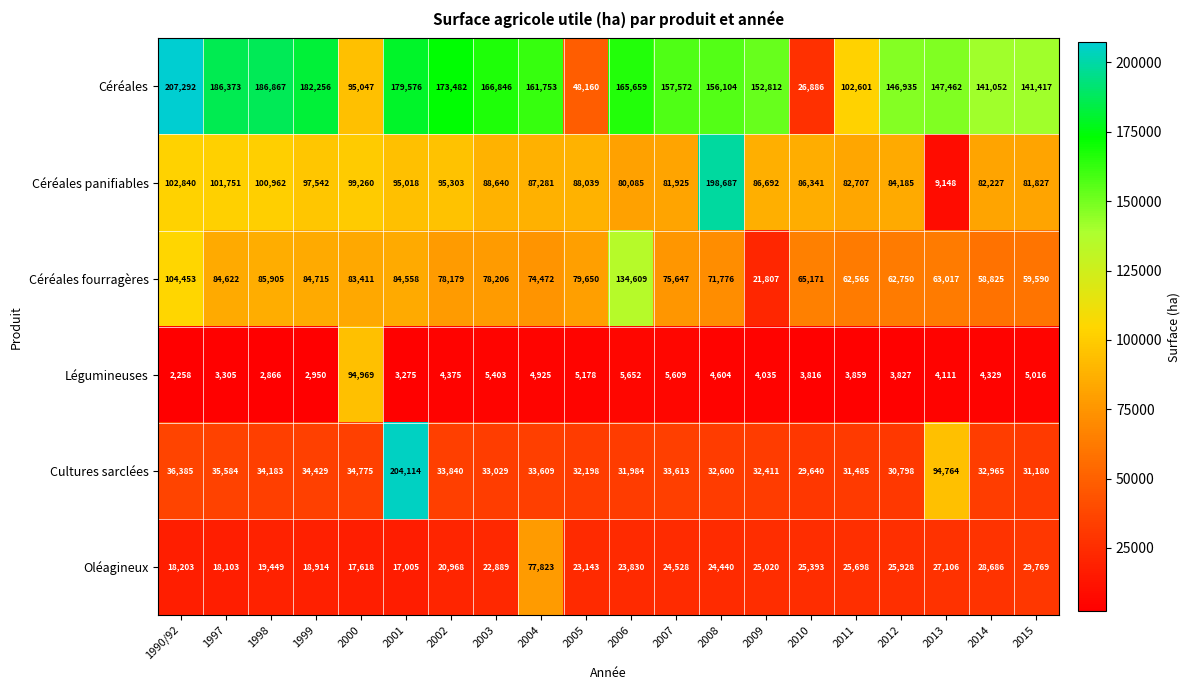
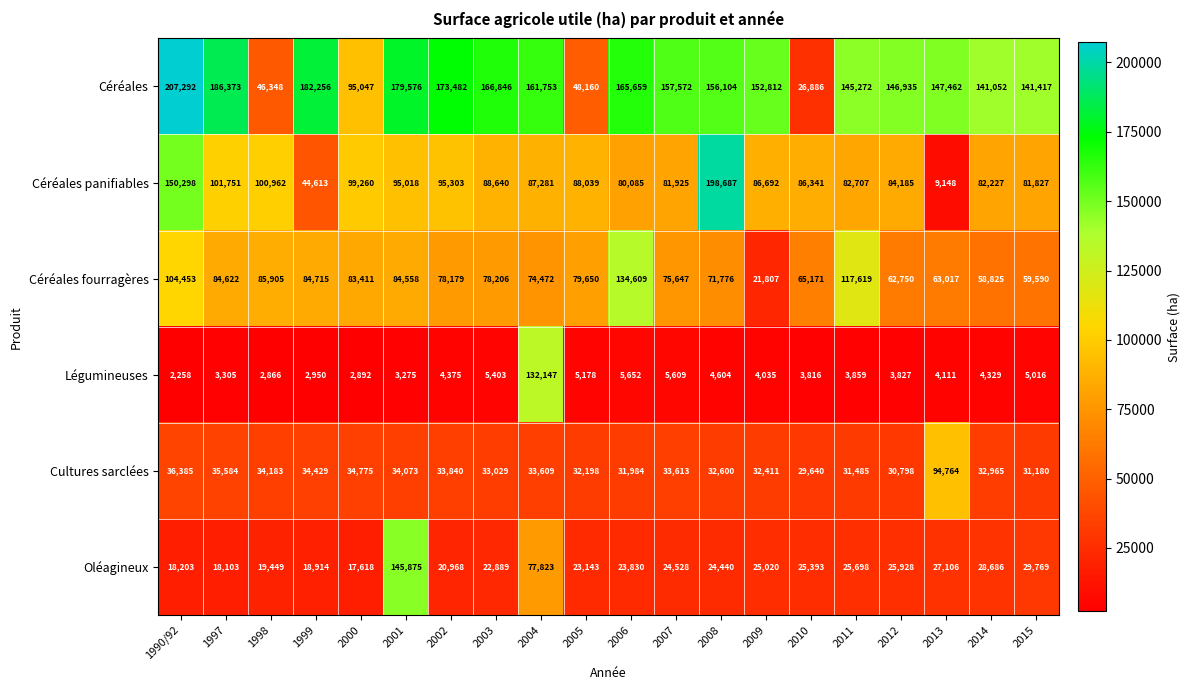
Céréales, 1998: 186,867 -> 46,348
Céréales, 2011: 102,601 -> 145,272
Céréales panifiables, 1990/92: 102,840 -> 150,298
Céréales panifiables, 1999: 97,542 -> 44,613
Céréales fourragères, 2011: 62,565 -> 117,619
Légumineuses, 2000: 94,969 -> 2,892
Légumineuses, 2004: 4,925 -> 132,147
Cultures sarclées, 2001: 204,114 -> 34,073
Oléagineux, 2001: 17,005 -> 145,875
